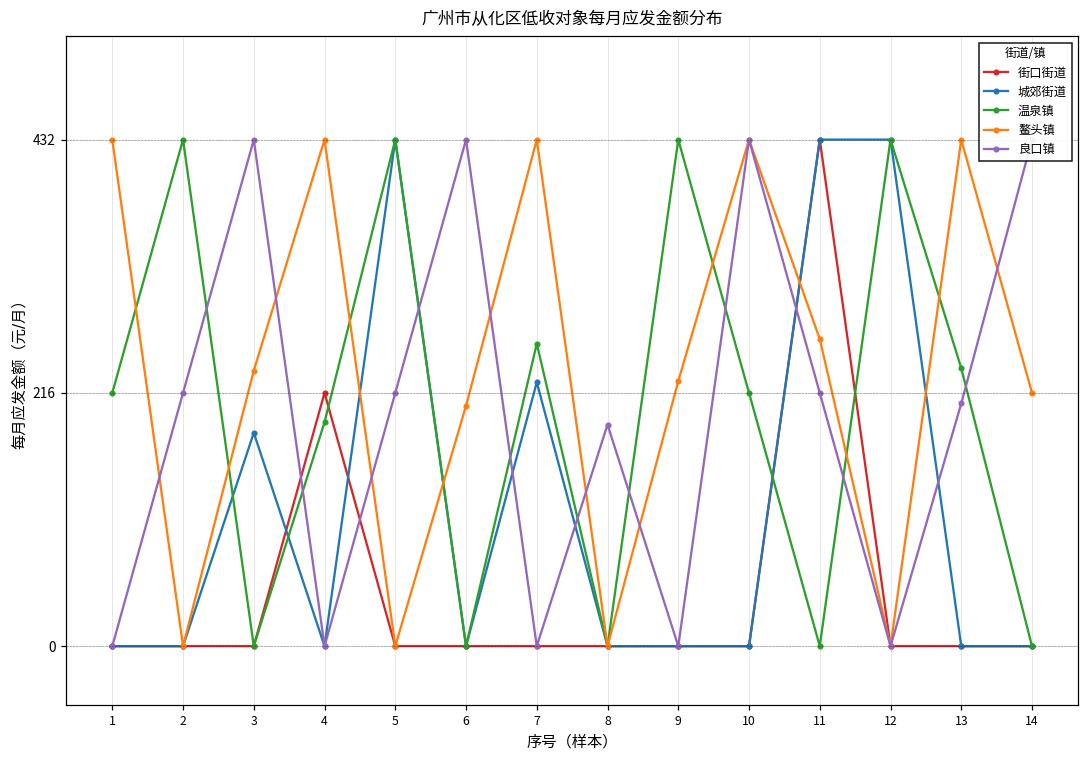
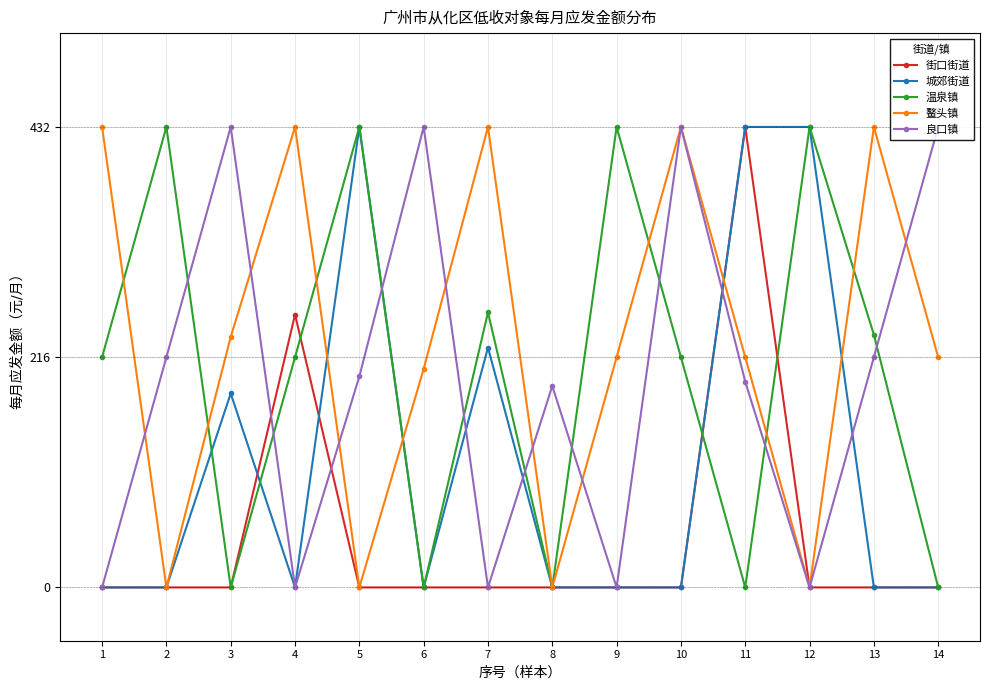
街口街道, 4: 216 -> 256
温泉镇, 4: 191 -> 216
良口镇, 5: 216 -> 198
鳌头镇, 9: 226 -> 216
鳌头镇, 11: 262 -> 216
良口镇, 11: 216 -> 193
良口镇, 13: 207 -> 216
